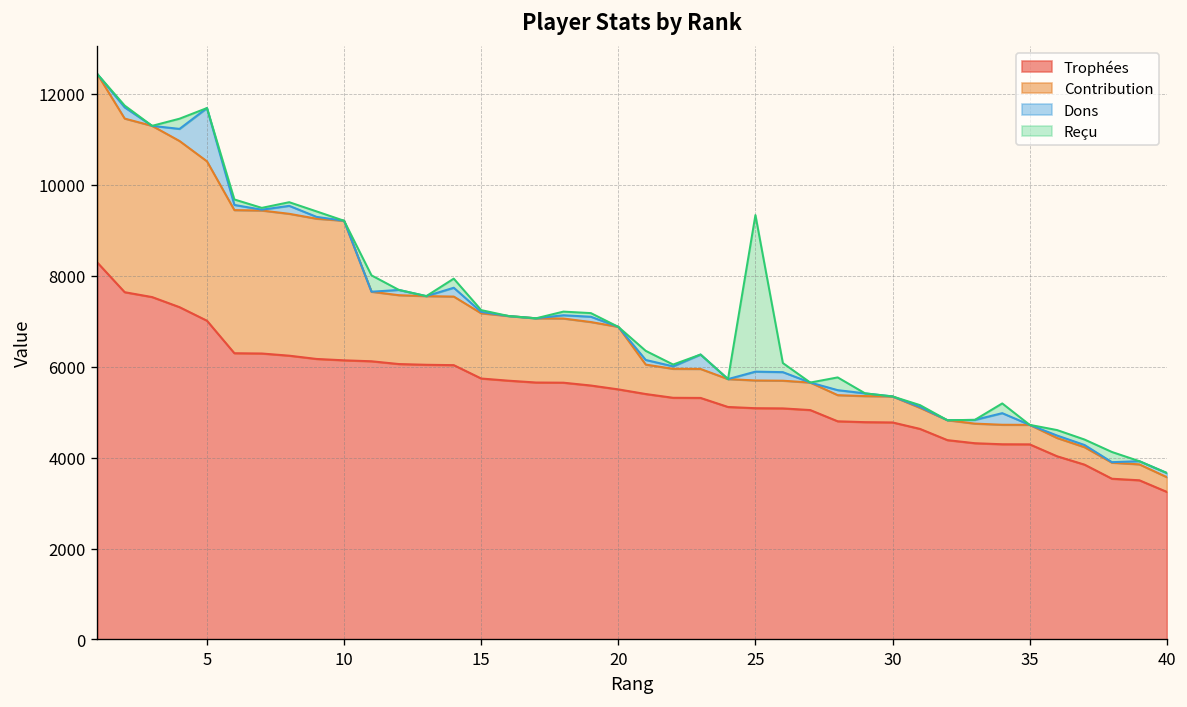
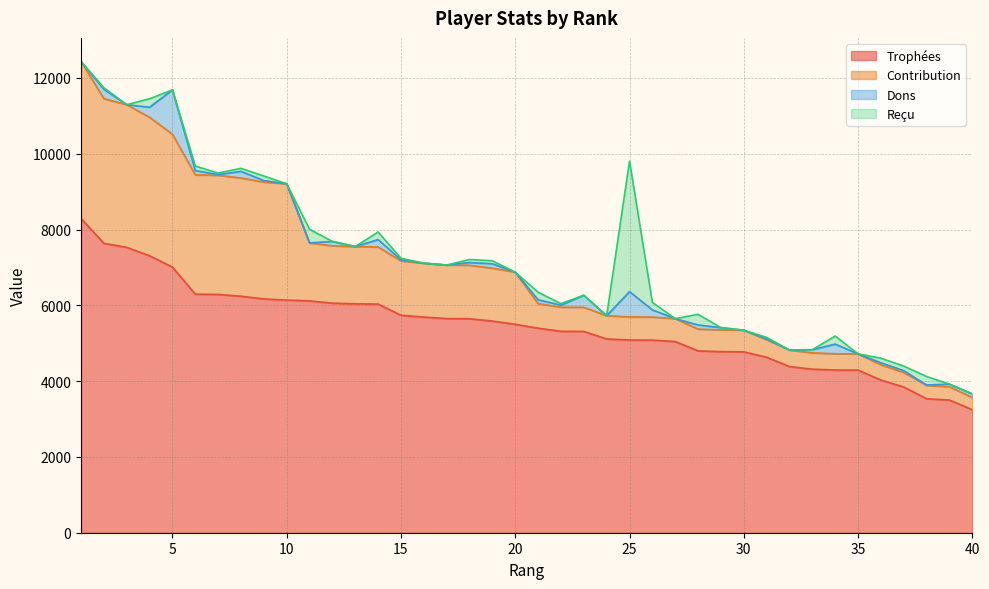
Dons, 25: 200 -> 700
